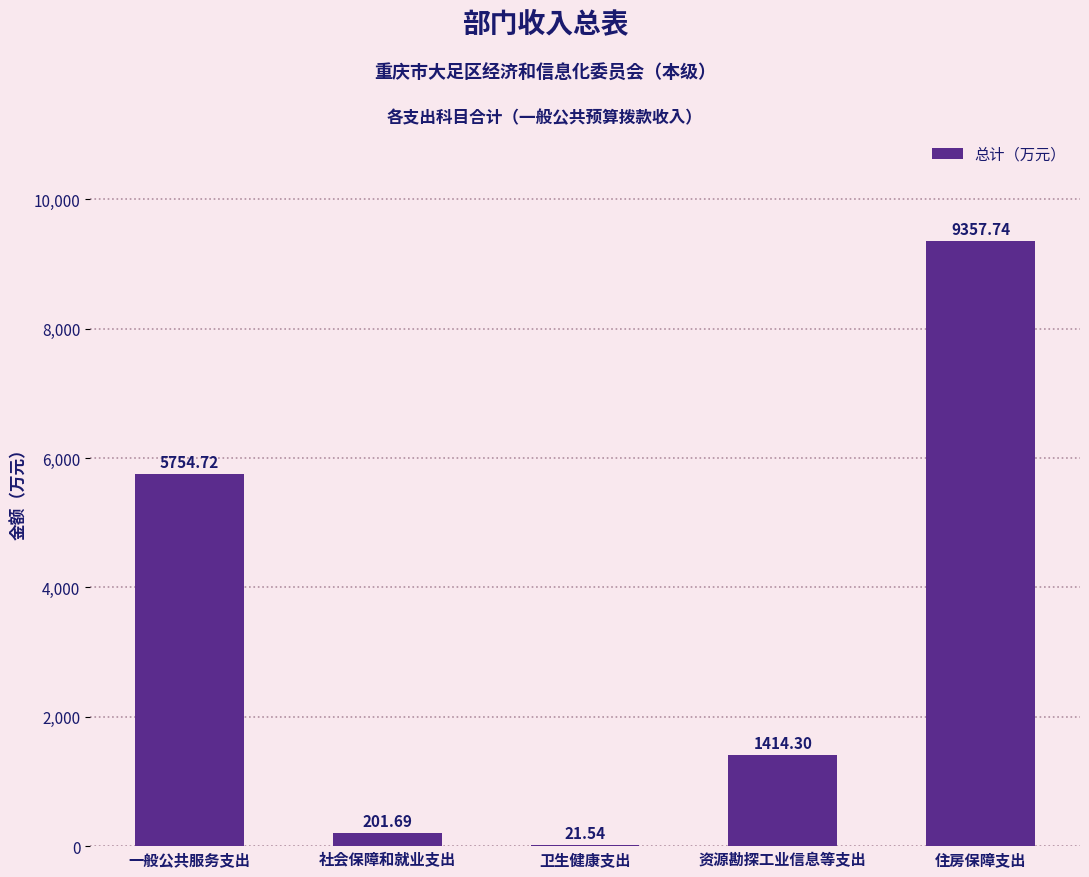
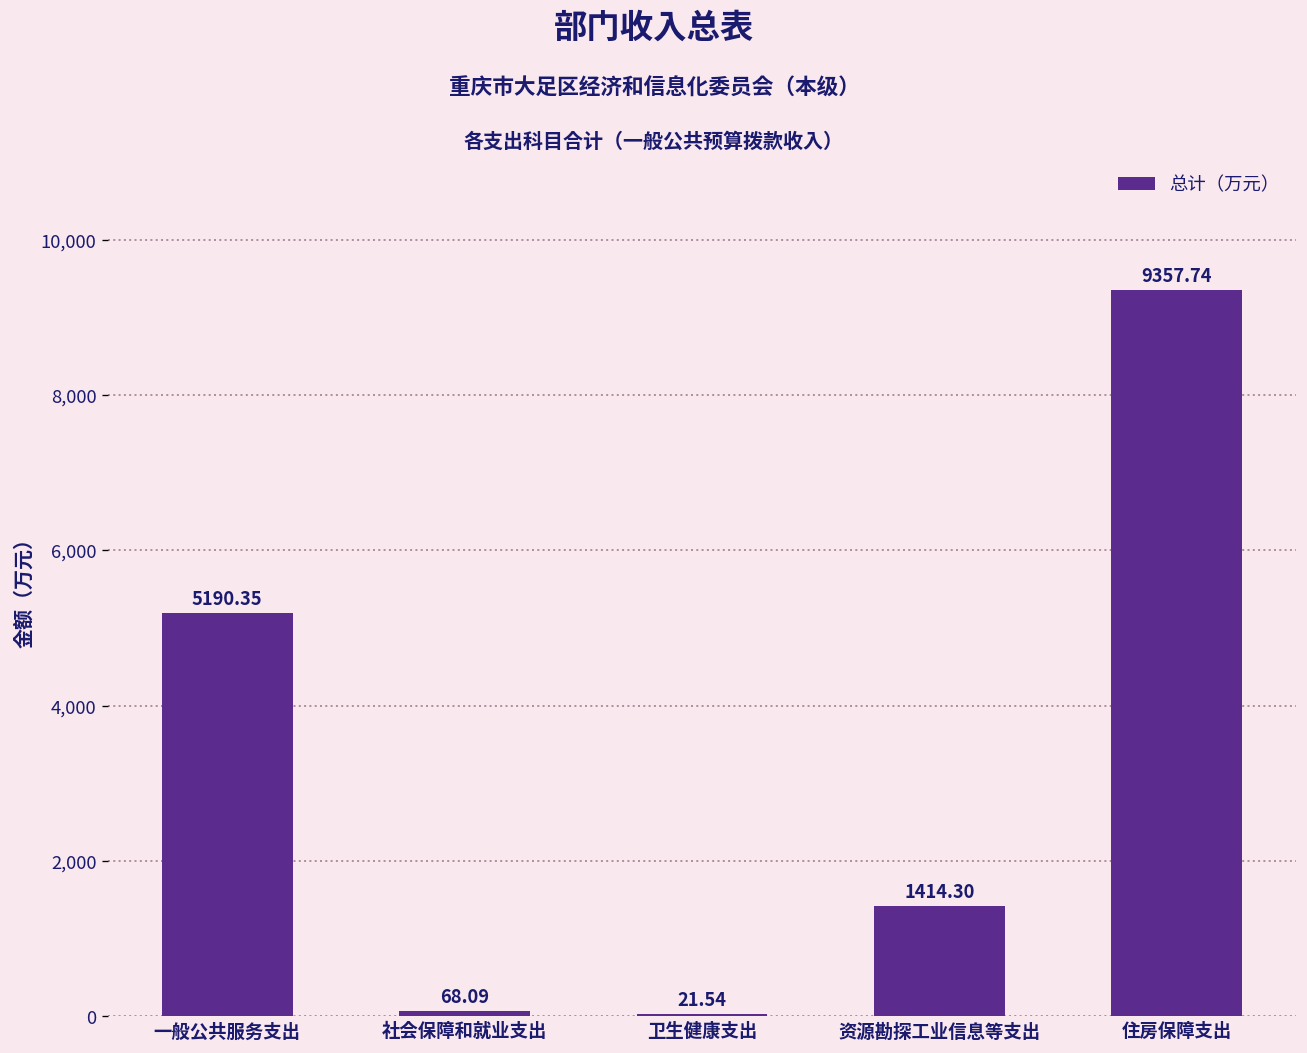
一般公共服务支出: 5754.72 -> 5190.35
社会保障和就业支出: 201.69 -> 68.09
